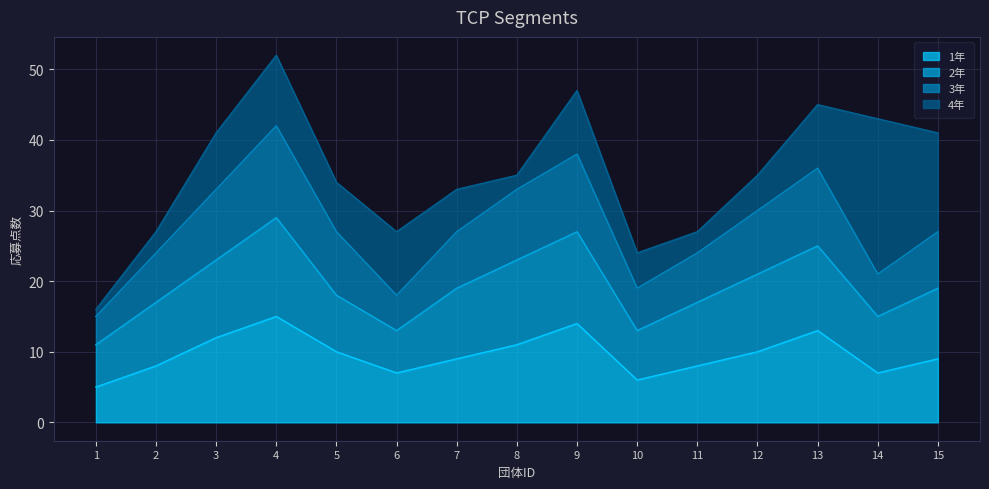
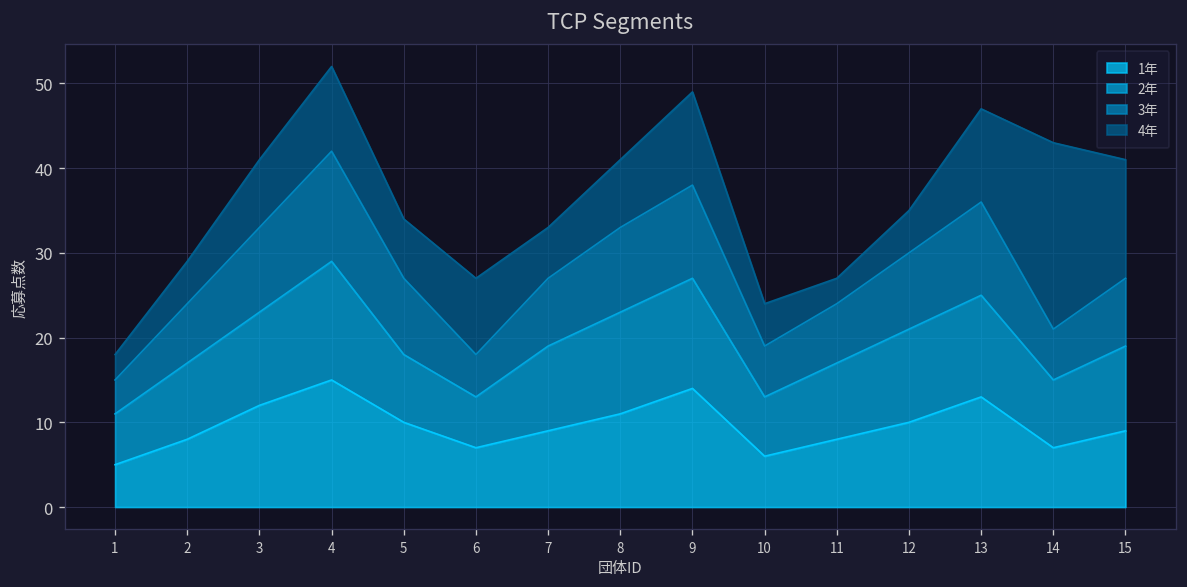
4年, 1: 1 -> 3
4年, 2: 3 -> 5
4年, 8: 2 -> 8
4年, 9: 9 -> 11
4年, 13: 9 -> 11
